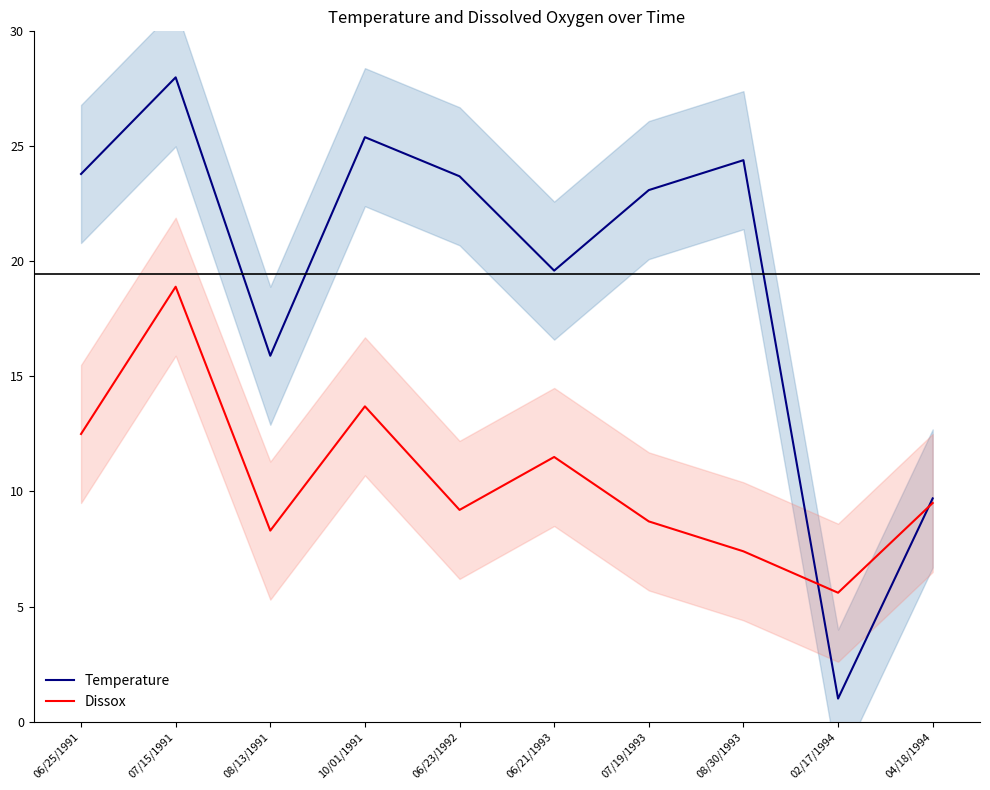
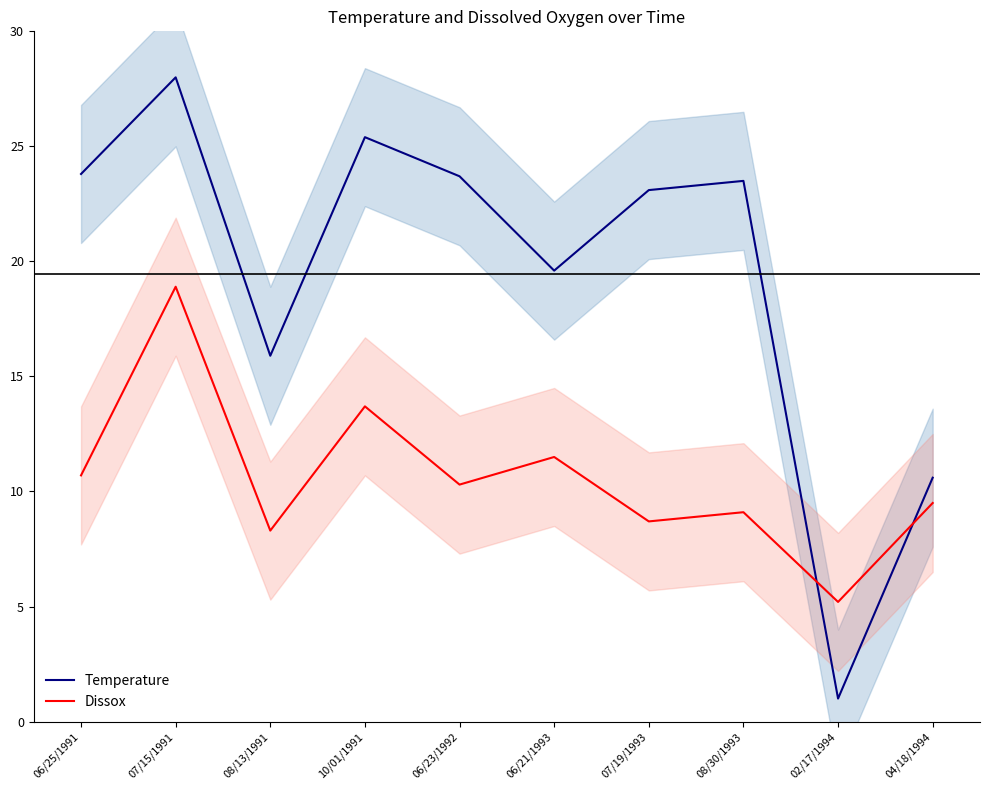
Dissox, 06/25/1991: 12.5 -> 10.7
Dissox, 06/23/1992: 9.2 -> 10.3
Temperature, 08/30/1993: 24.4 -> 23.5
Dissox, 08/30/1993: 7.4 -> 9.1
Dissox, 02/17/1994: 5.6 -> 5.2
Temperature, 04/18/1994: 9.7 -> 10.6
